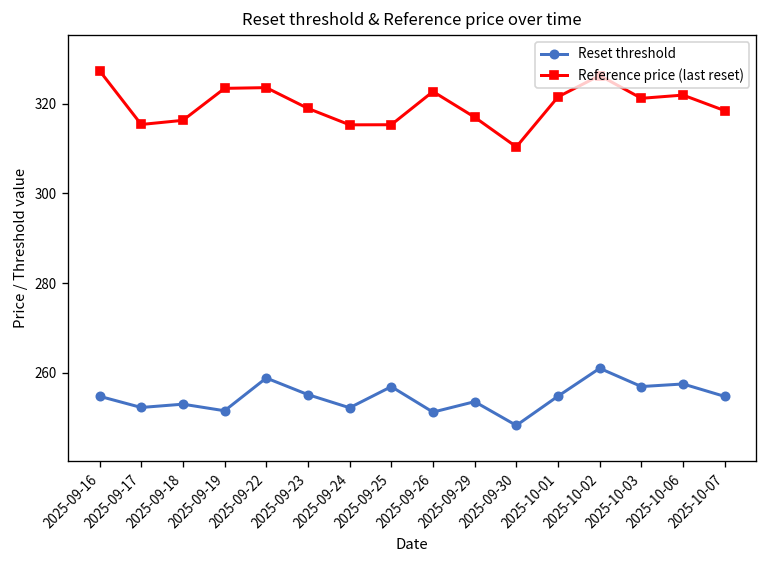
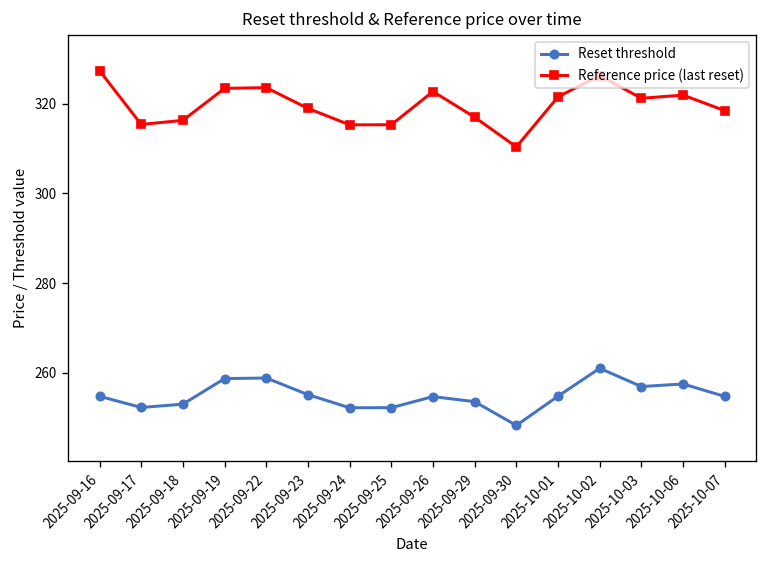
Reset threshold, 2025-09-19: 252 -> 259
Reset threshold, 2025-09-25: 257 -> 252
Reset threshold, 2025-09-26: 251 -> 255
